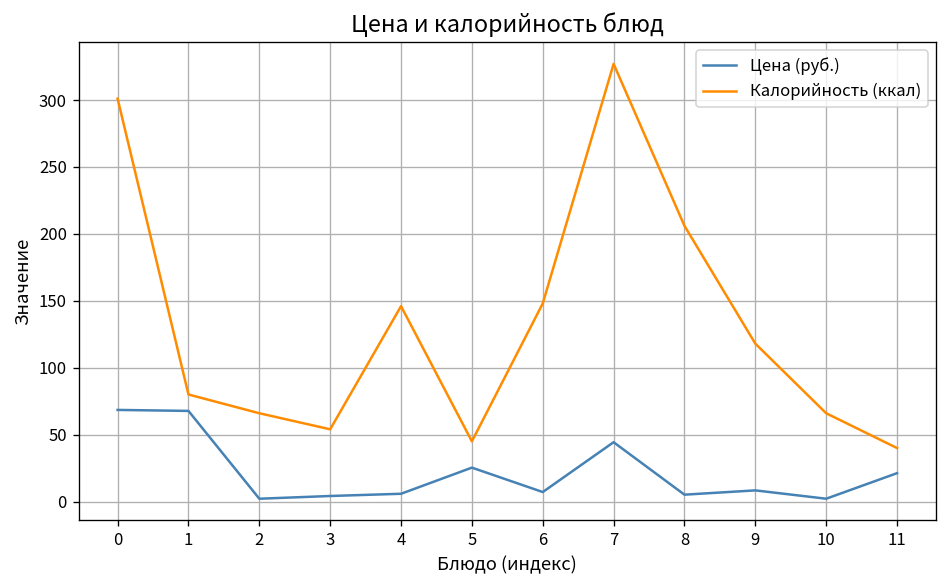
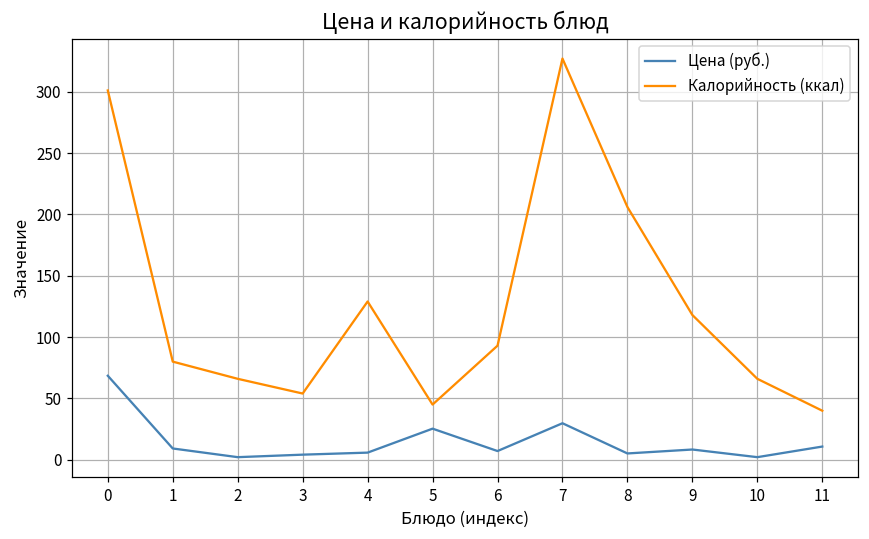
Цена (руб.), 1: 68 -> 9
Калорийность (ккал), 4: 146 -> 129
Калорийность (ккал), 6: 148 -> 93
Цена (руб.), 7: 44 -> 30
Цена (руб.), 11: 21 -> 11
